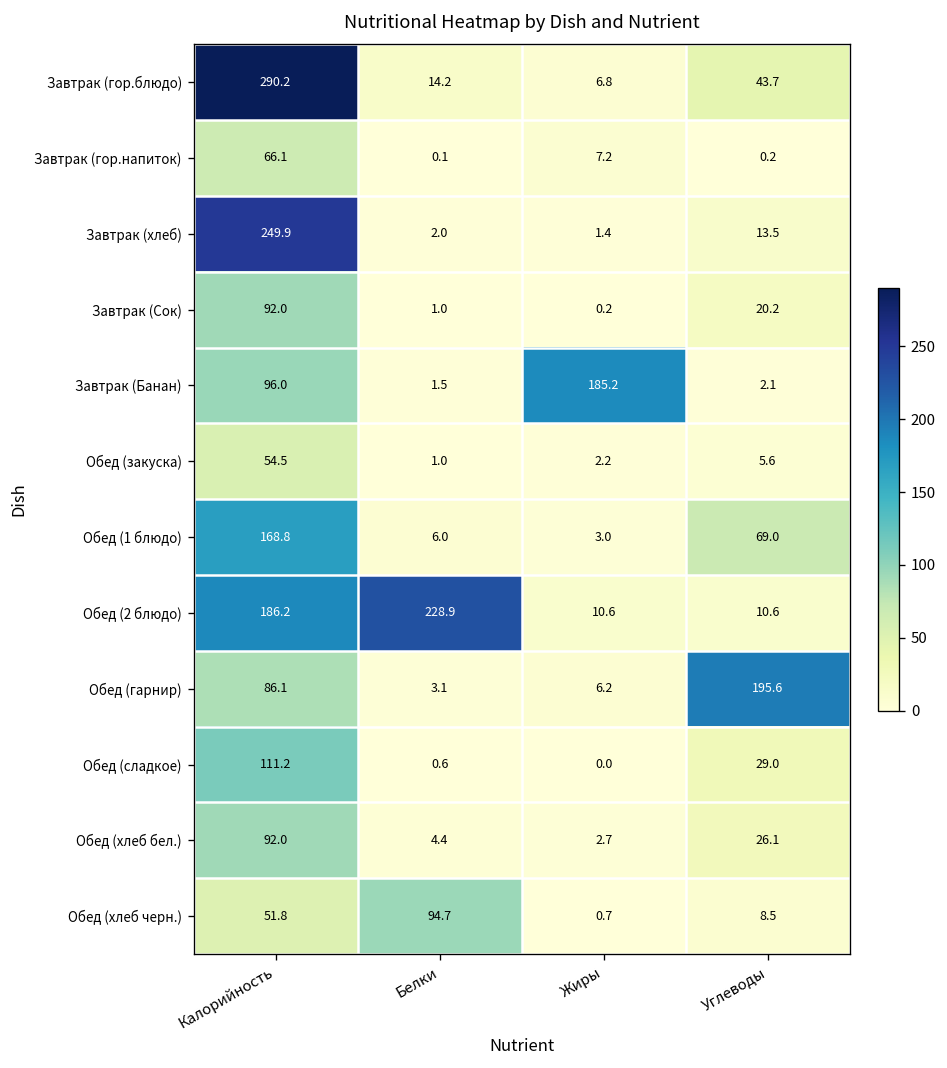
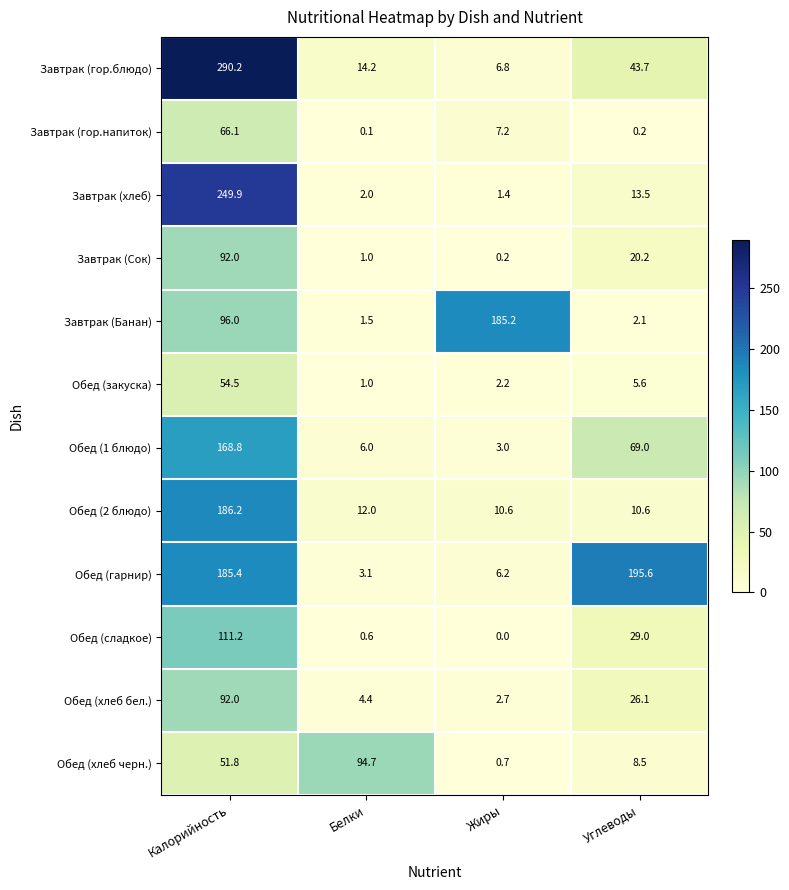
Обед (2 блюдо), Белки: 228.9 -> 12.0
Обед (гарнир), Калорийность: 86.1 -> 185.4
